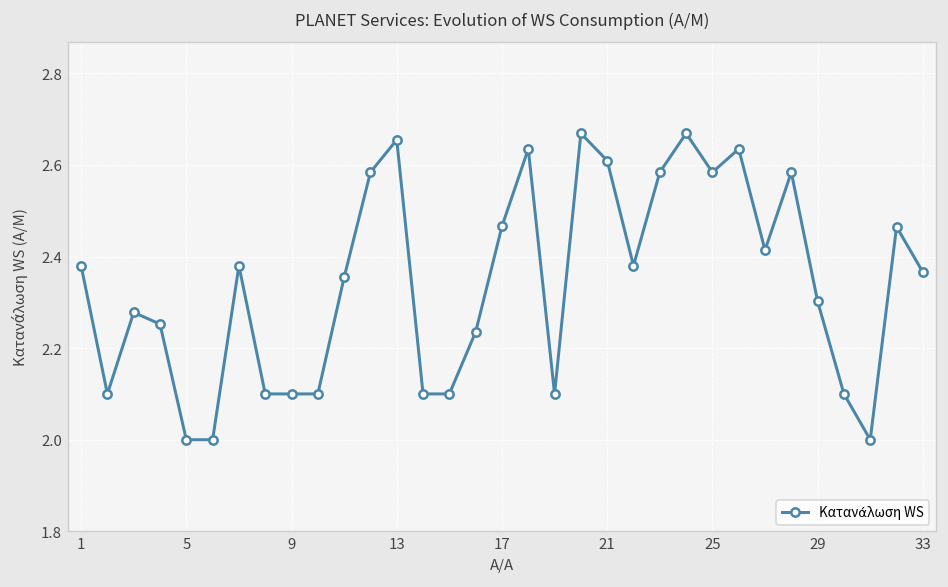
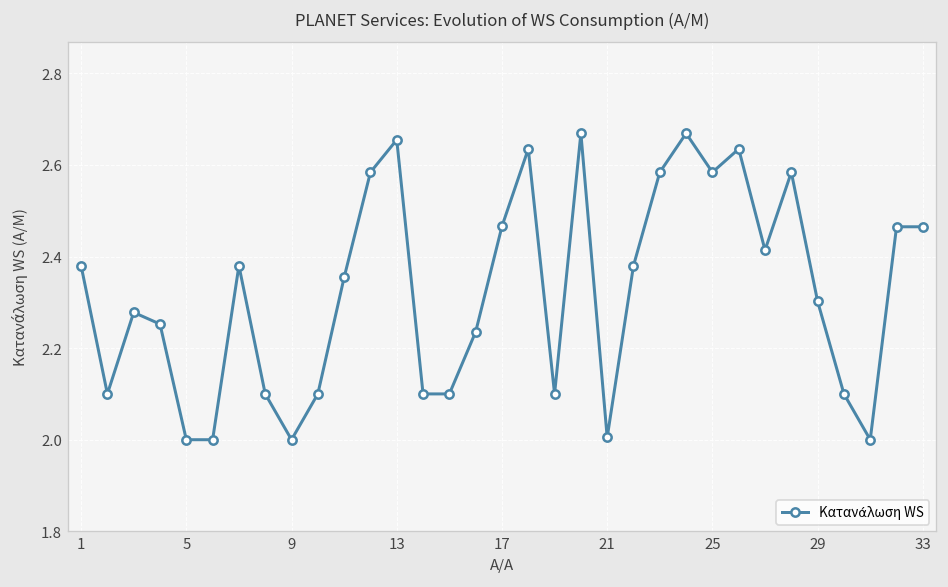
9: 2.1 -> 2.0
21: 2.61 -> 2.00
33: 2.37 -> 2.47
